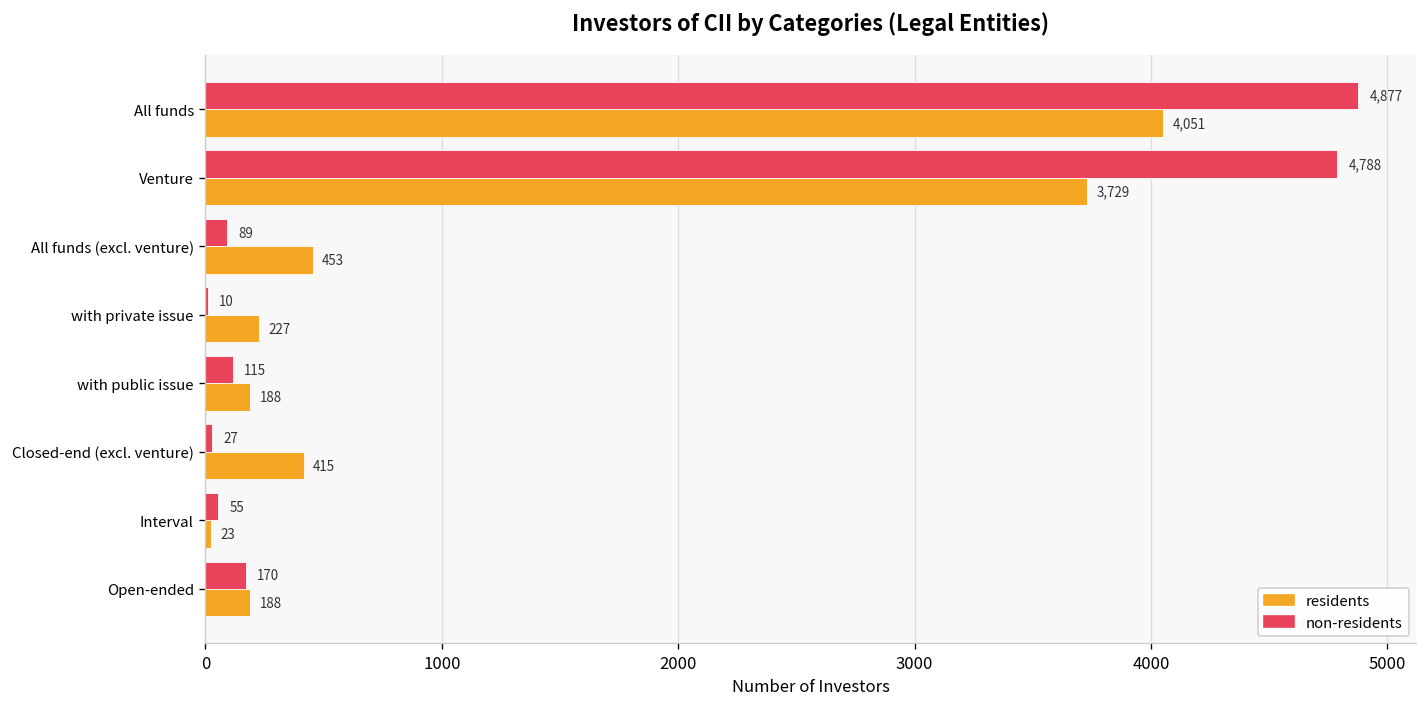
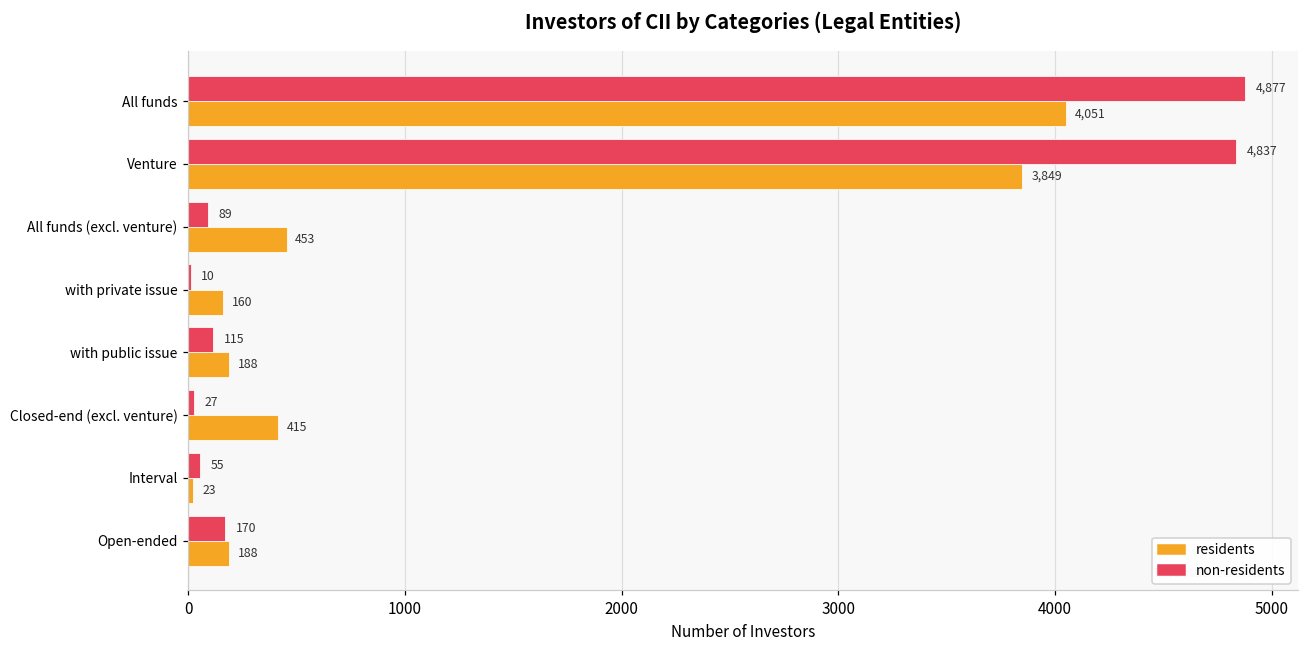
non-residents, Venture: 4,788 -> 4,837
residents, Venture: 3,729 -> 3,849
residents, with private issue: 227 -> 160
